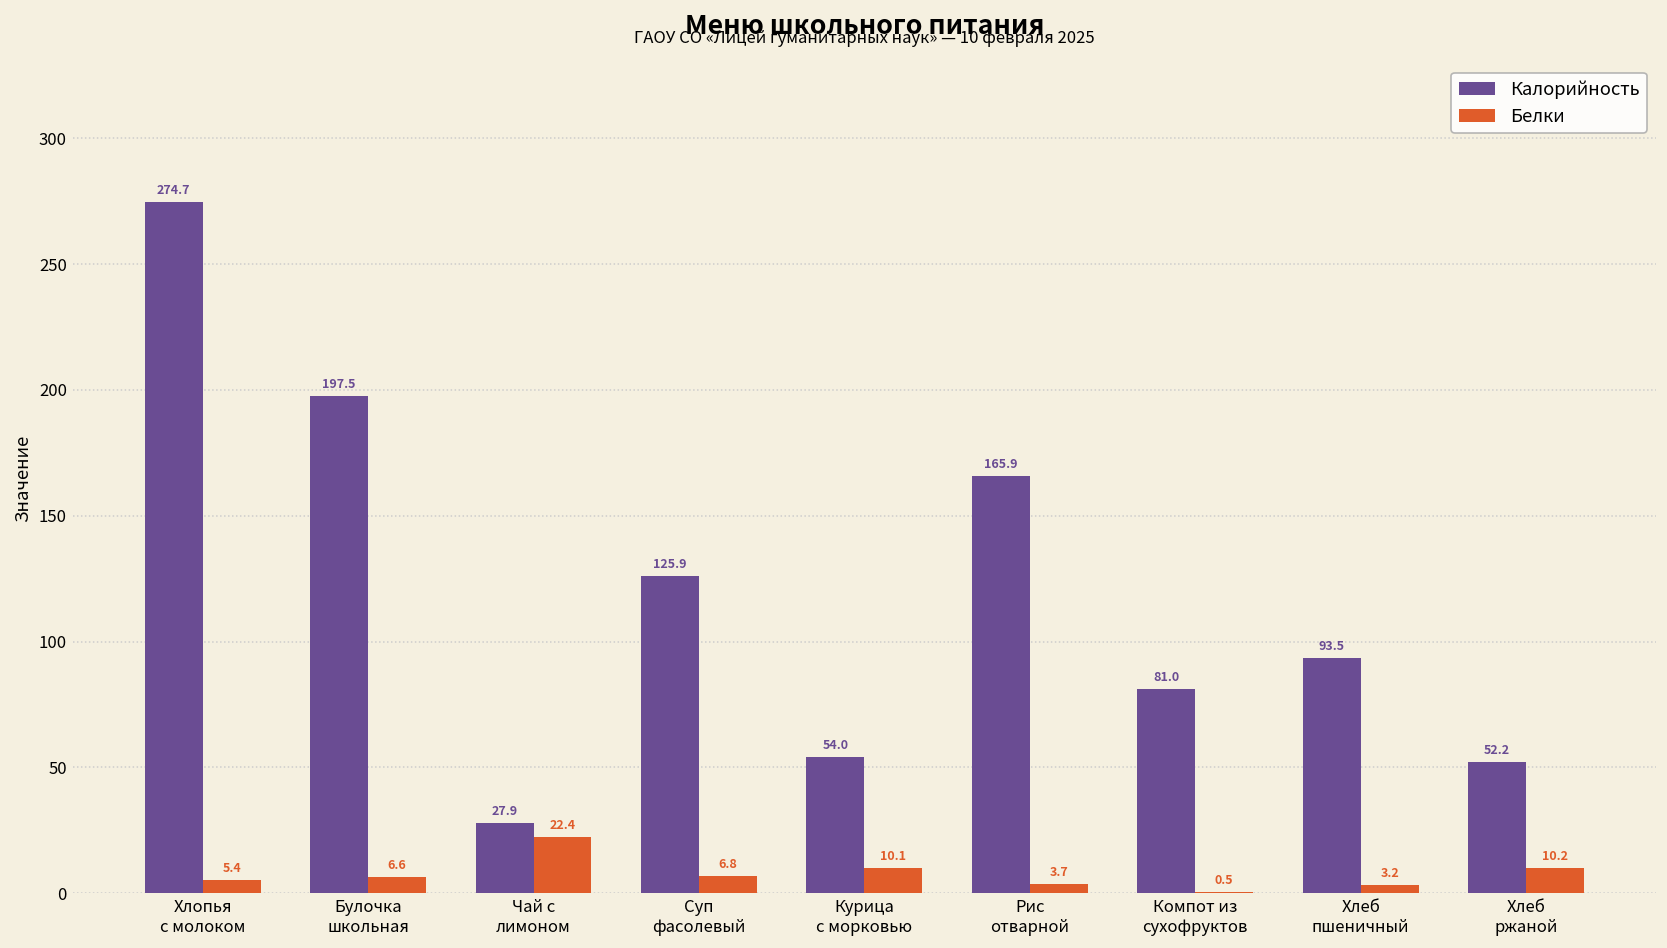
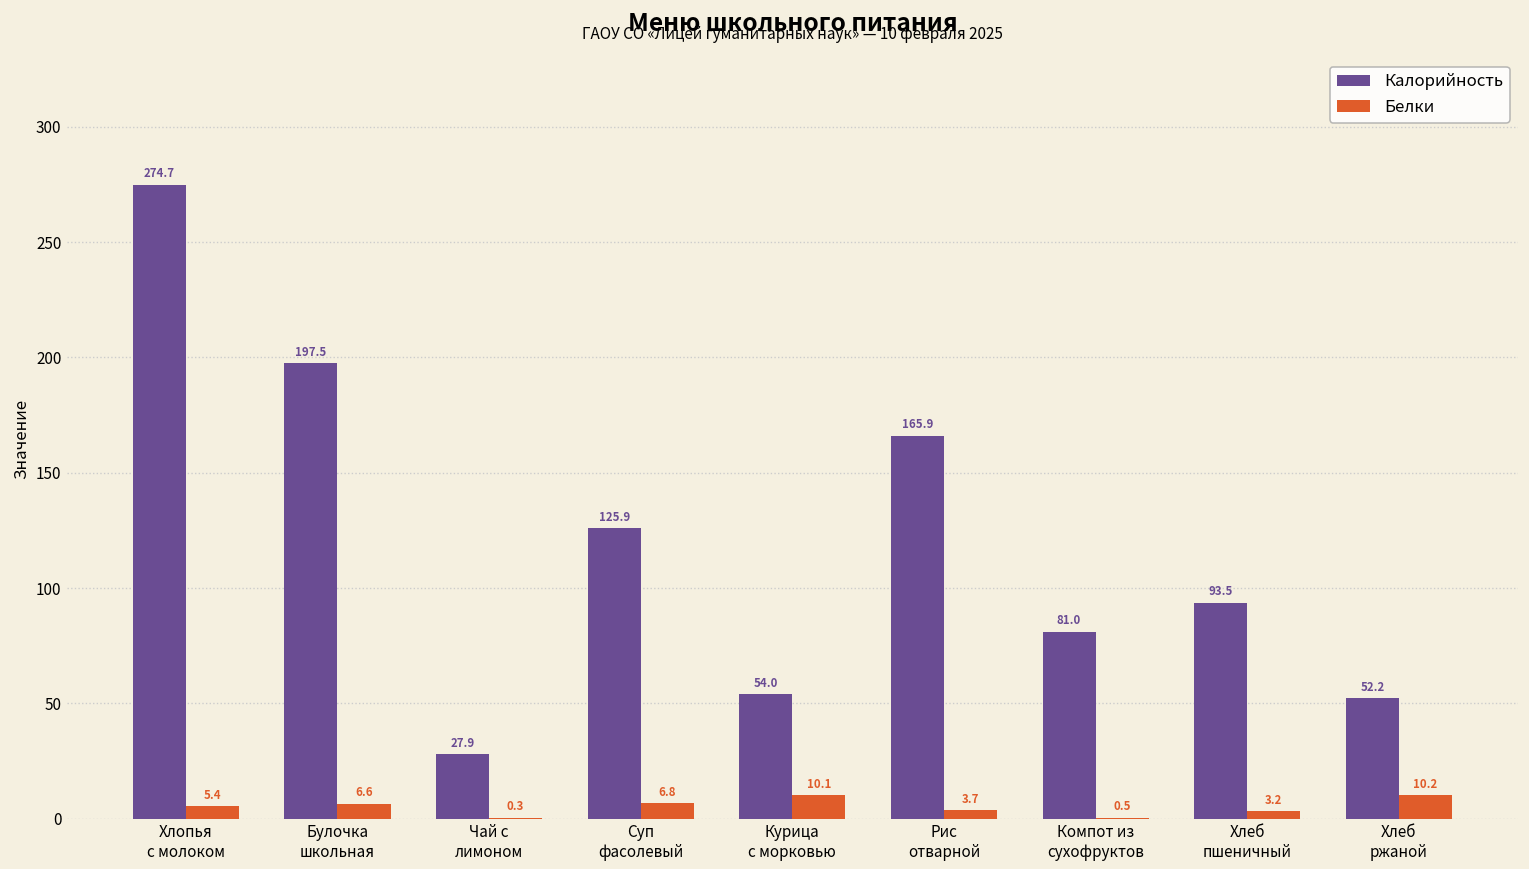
Белки, Чай с лимоном: 22.4 -> 0.3
